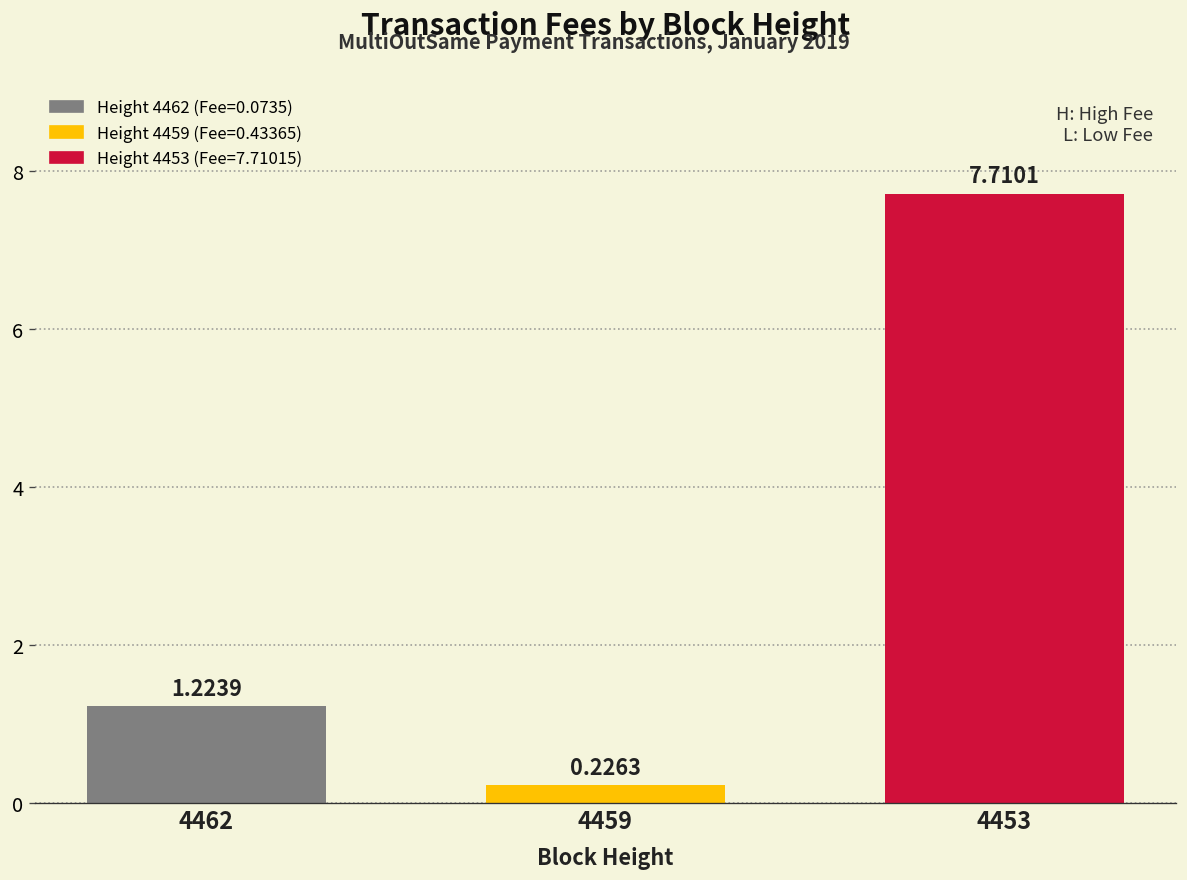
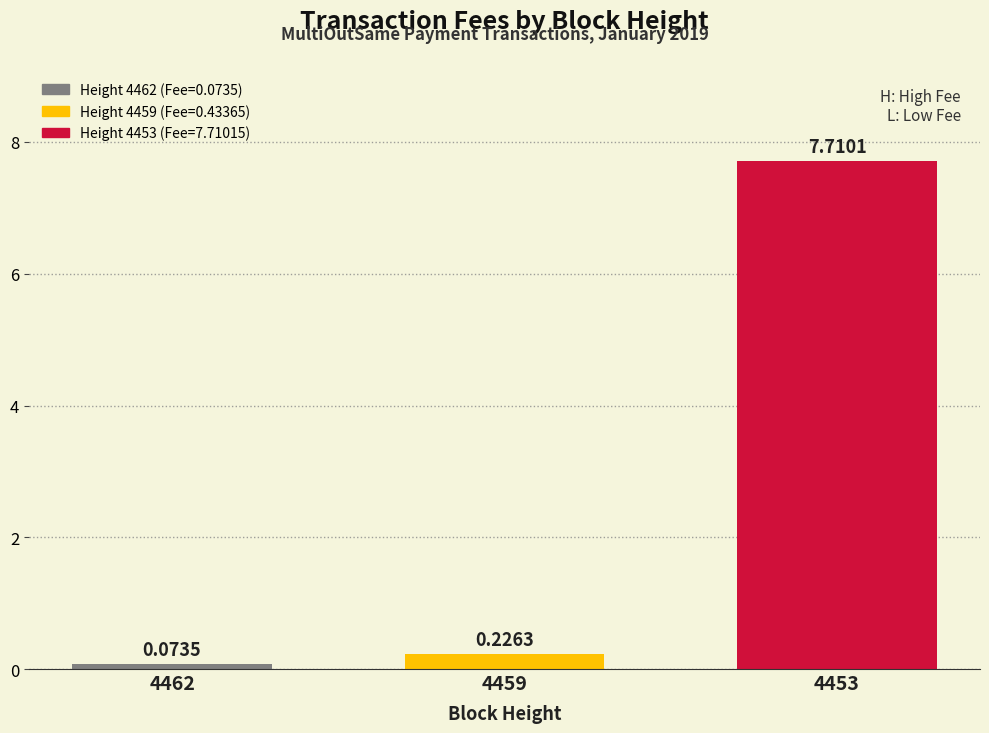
4462: 1.2239 -> 0.0735
